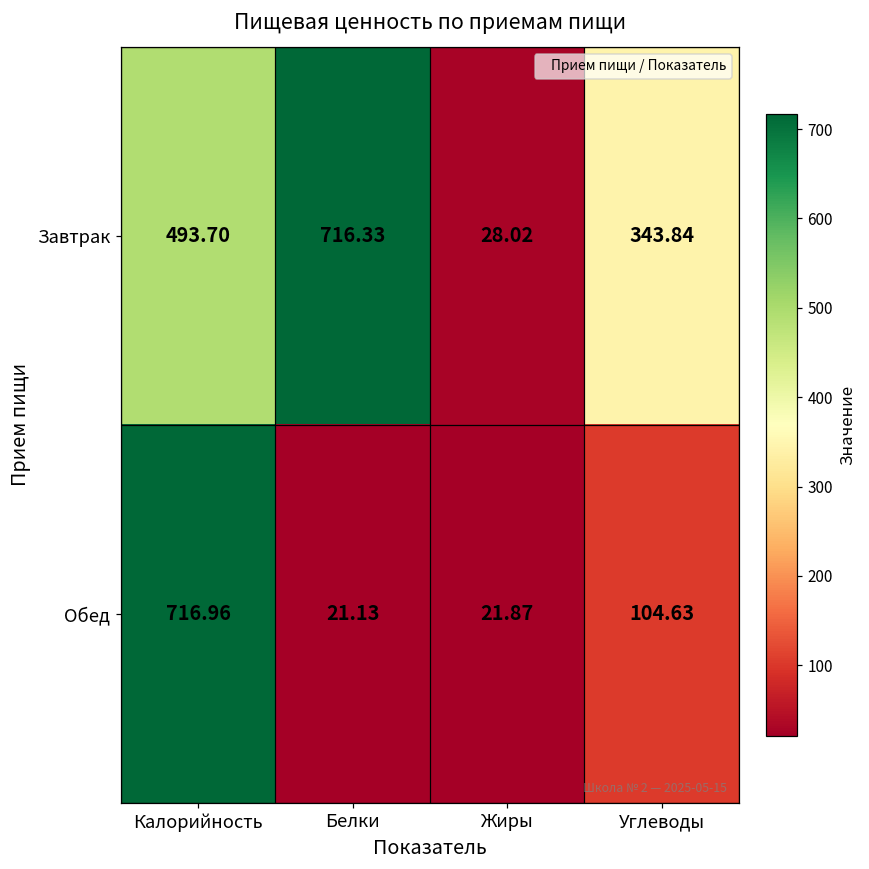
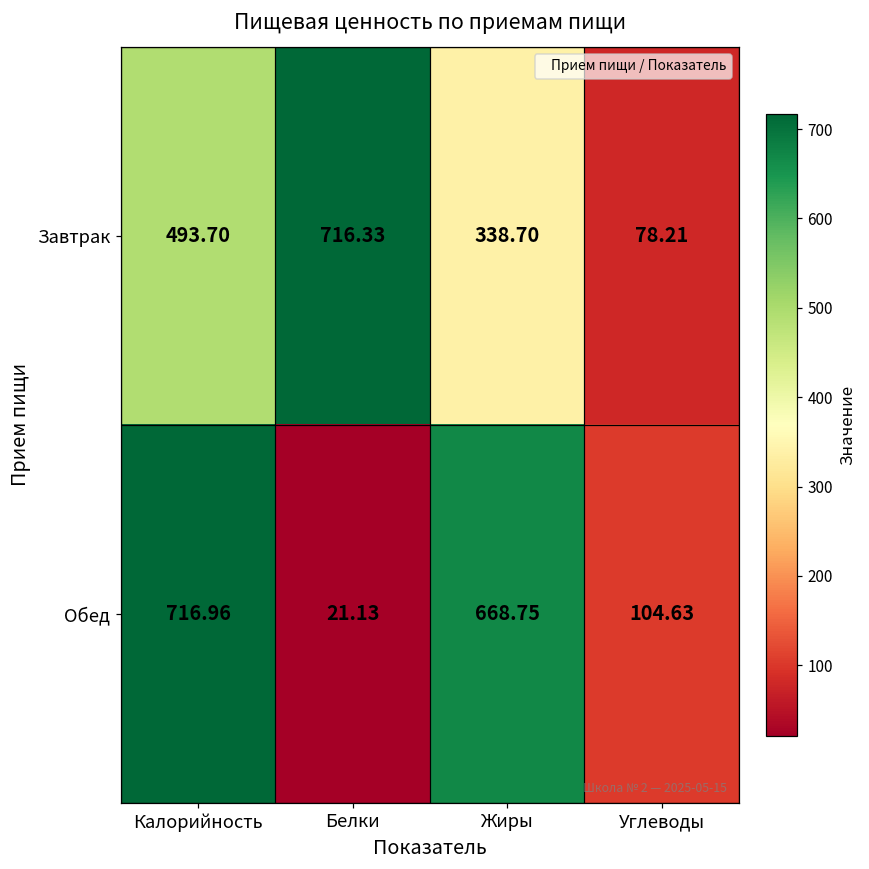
Завтрак, Жиры: 28.02 -> 338.70
Завтрак, Углеводы: 343.84 -> 78.21
Обед, Жиры: 21.87 -> 668.75
